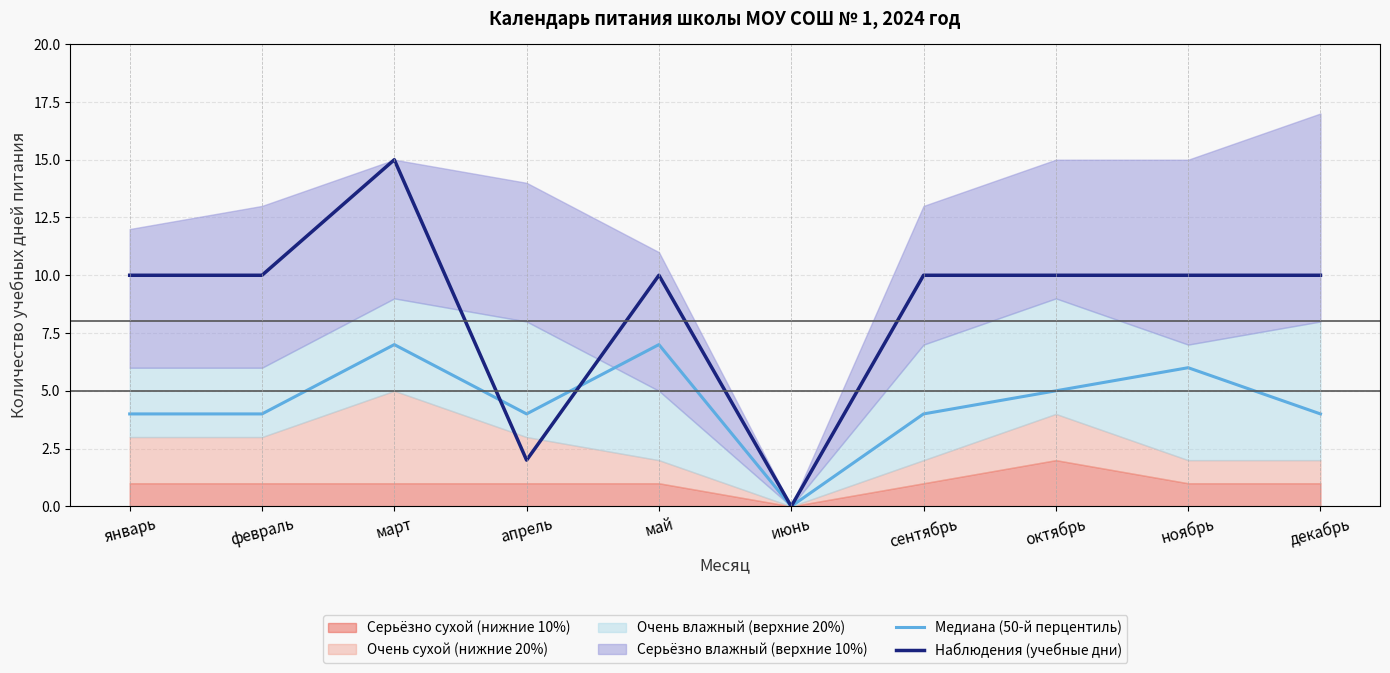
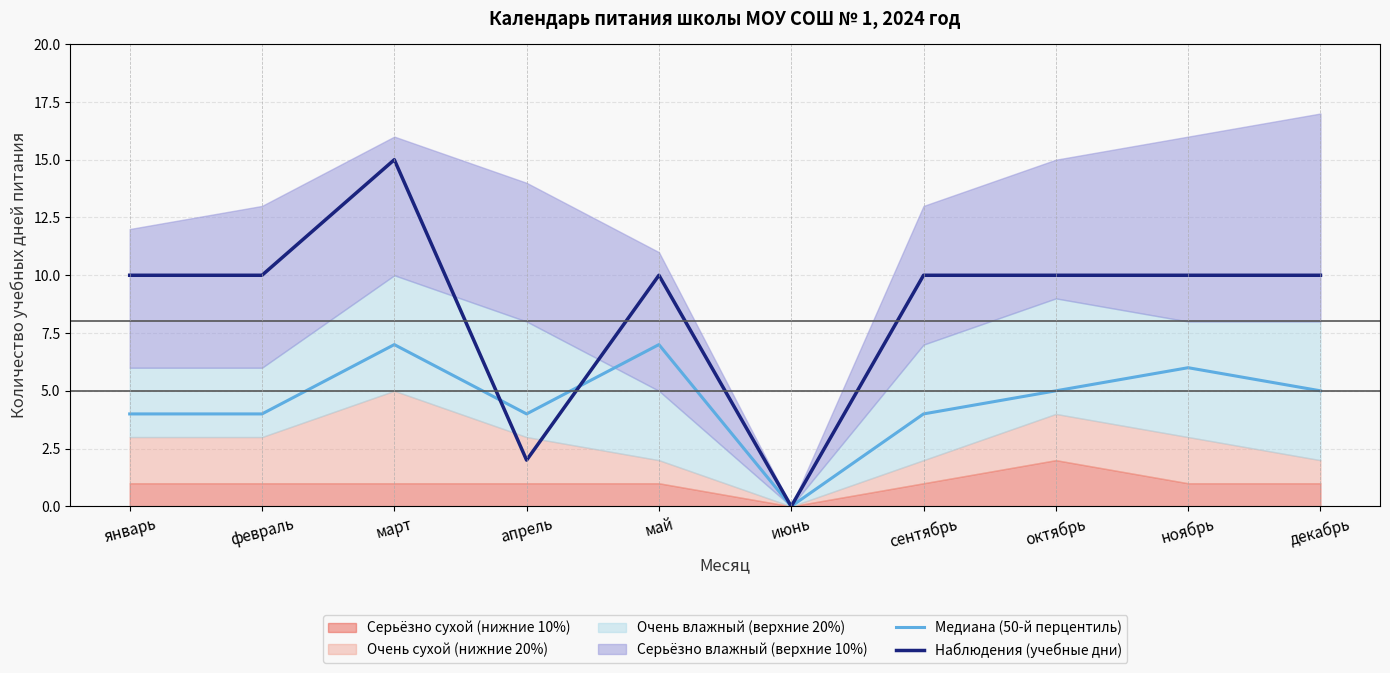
Очень влажный (верхние 20%), март: 4 -> 5
Очень сухой (нижние 20%), ноябрь: 1 -> 2
Медиана (50-й перцентиль), декабрь: 4 -> 5
